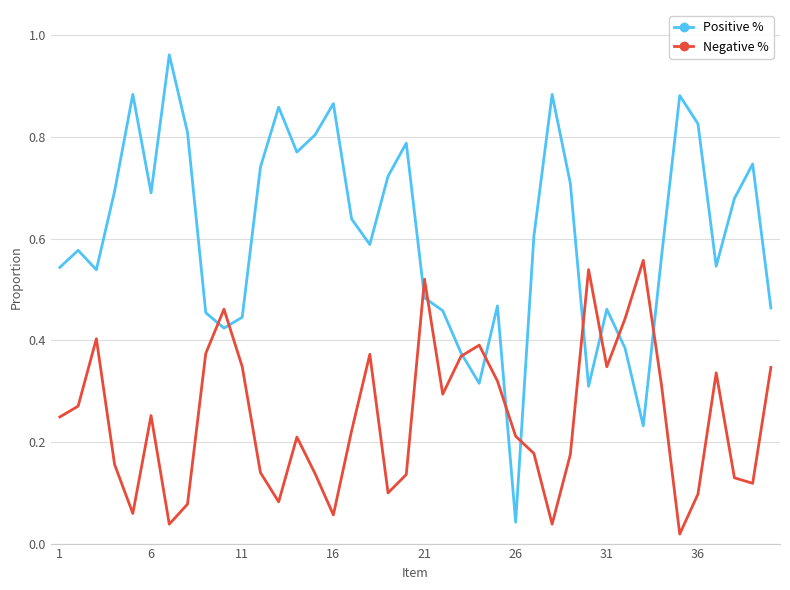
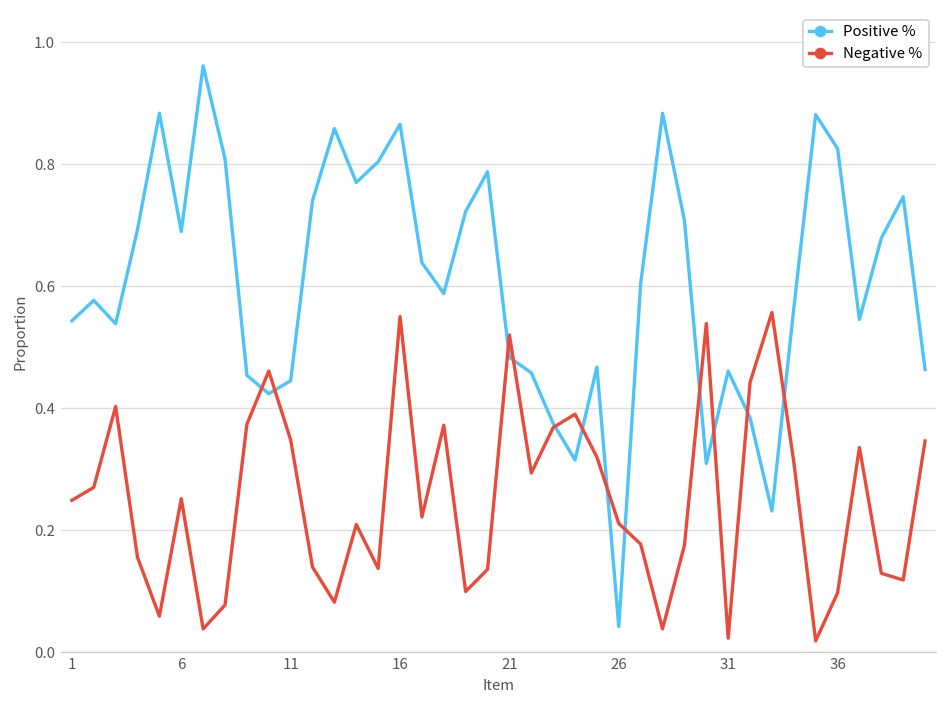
Negative %, 16: 0.06 -> 0.55
Negative %, 31: 0.35 -> 0.02
